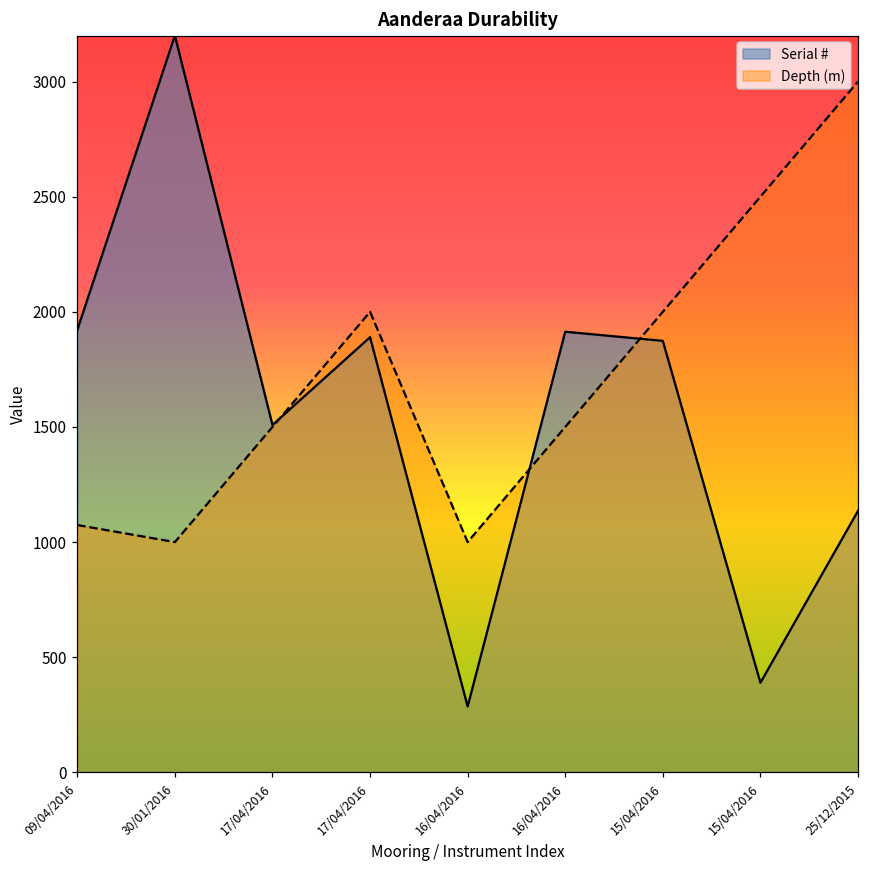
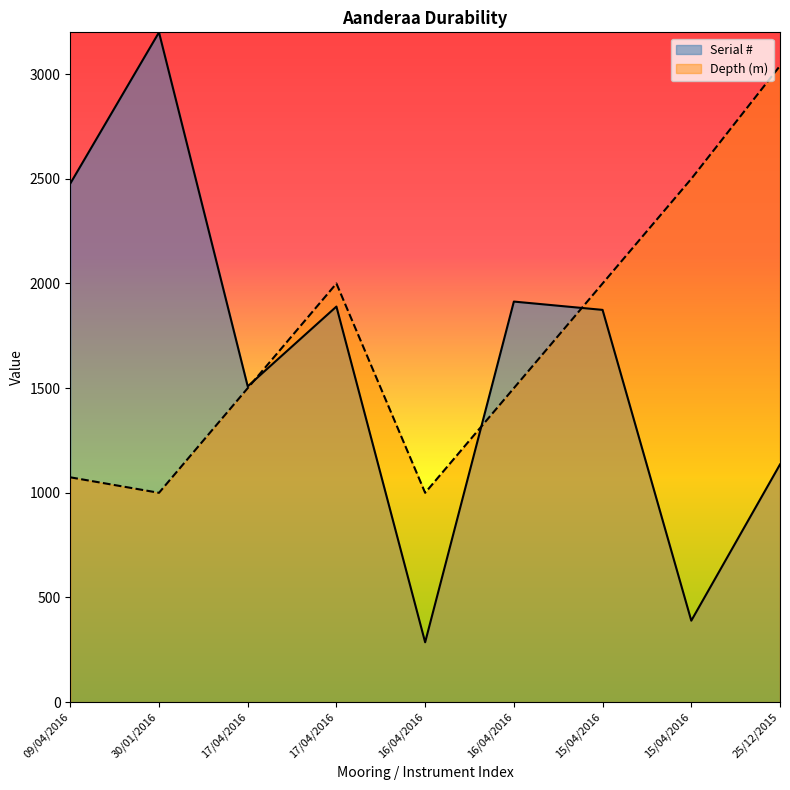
Serial #, 09/04/2016: 1920 -> 2480
Depth (m), 25/12/2015: 3000 -> 3040
